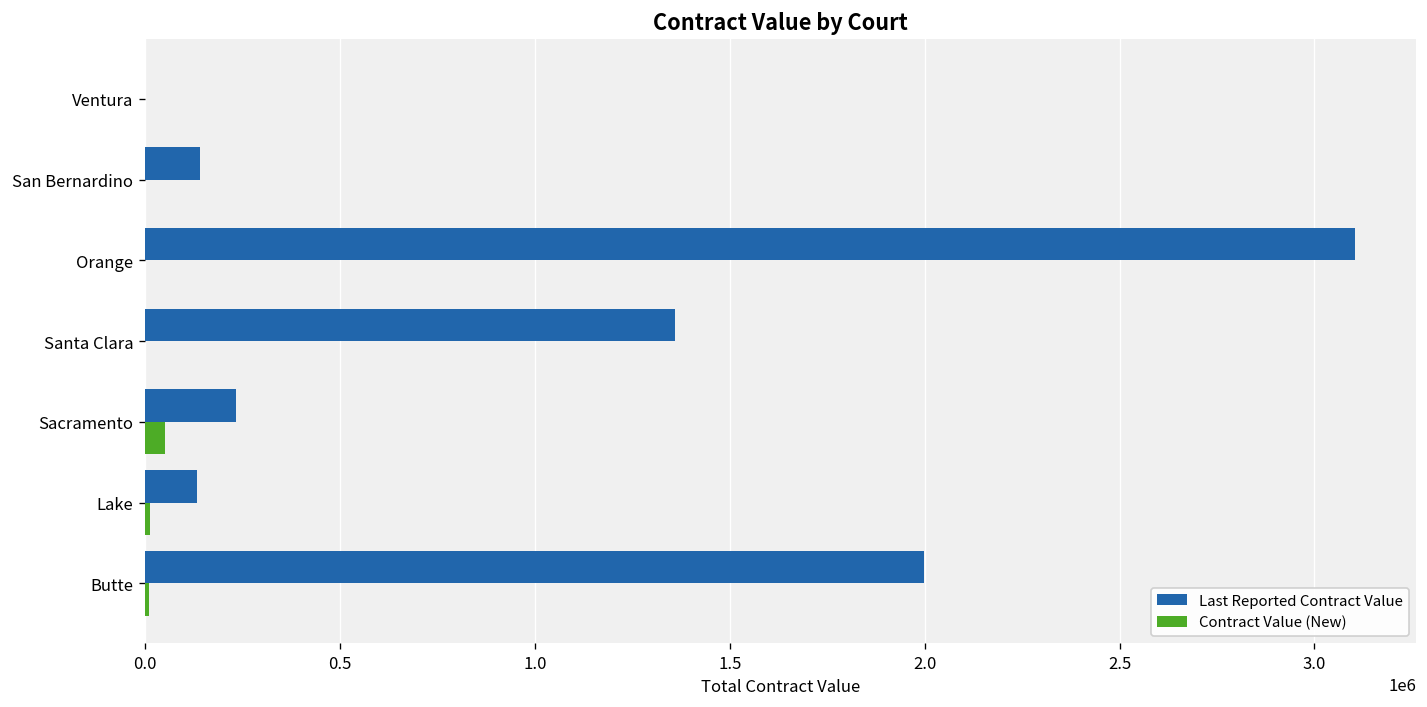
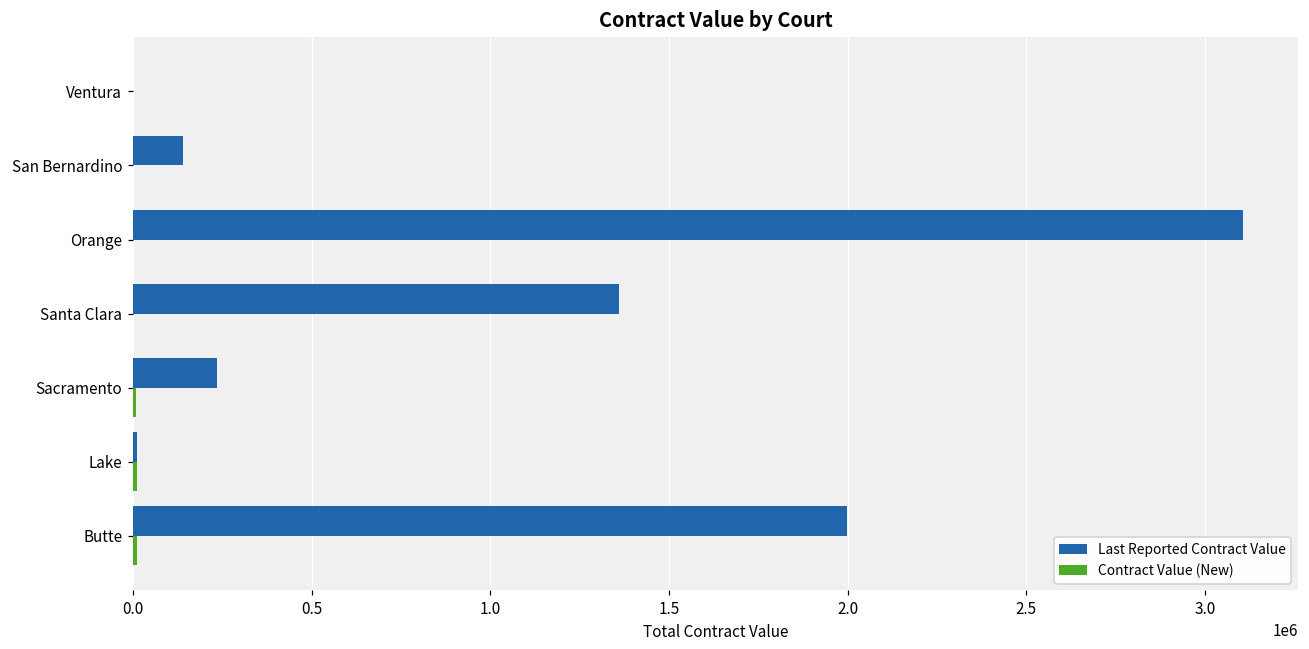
Contract Value (New), Sacramento: 50000 -> 10000
Last Reported Contract Value, Lake: 130000 -> 10000
